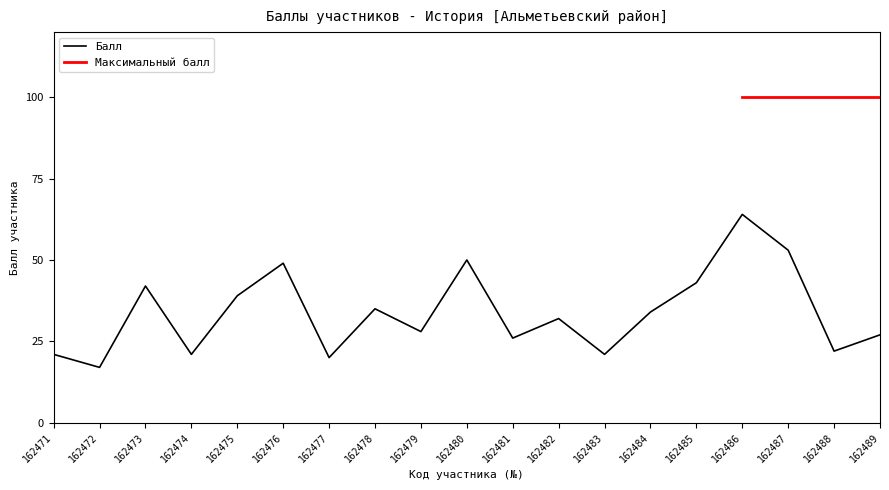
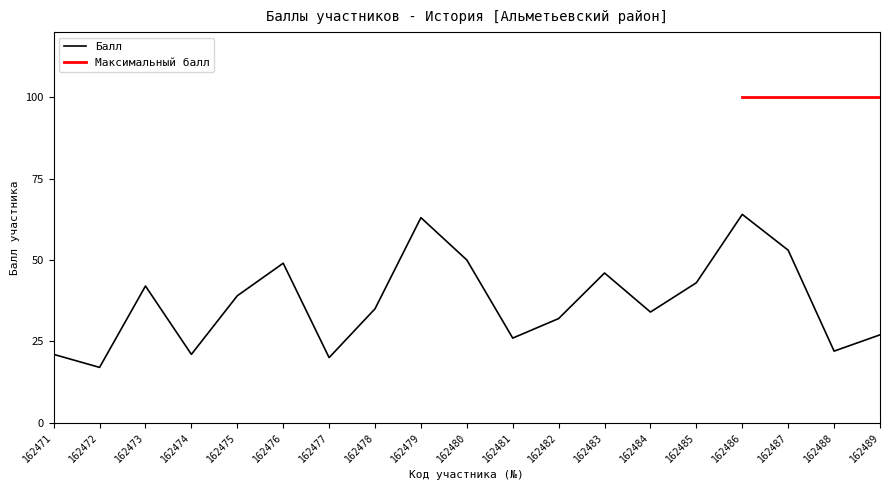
Балл, 162479: 28 -> 63
Балл, 162483: 21 -> 46
